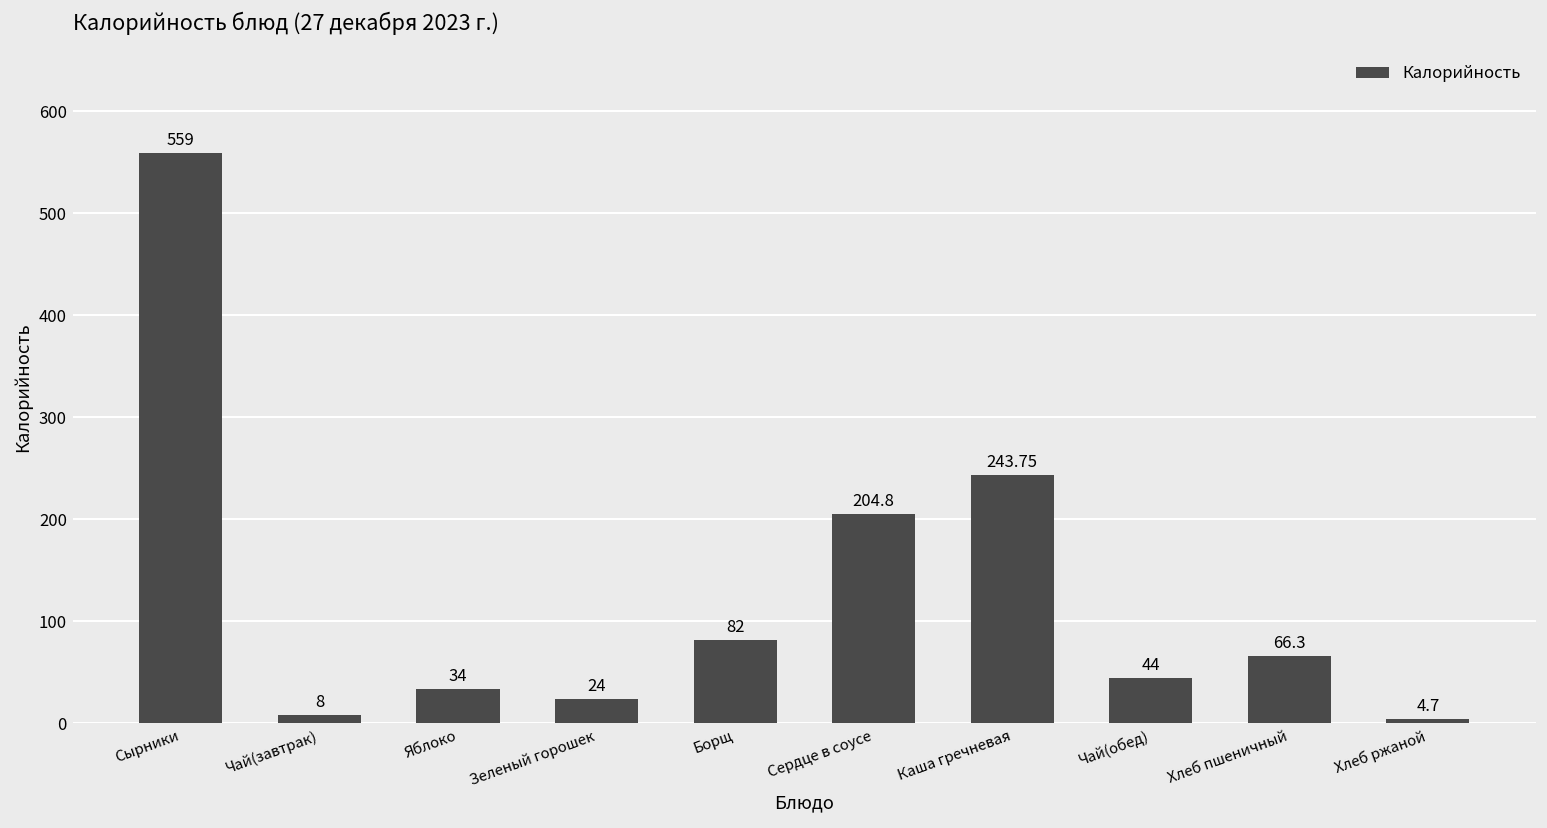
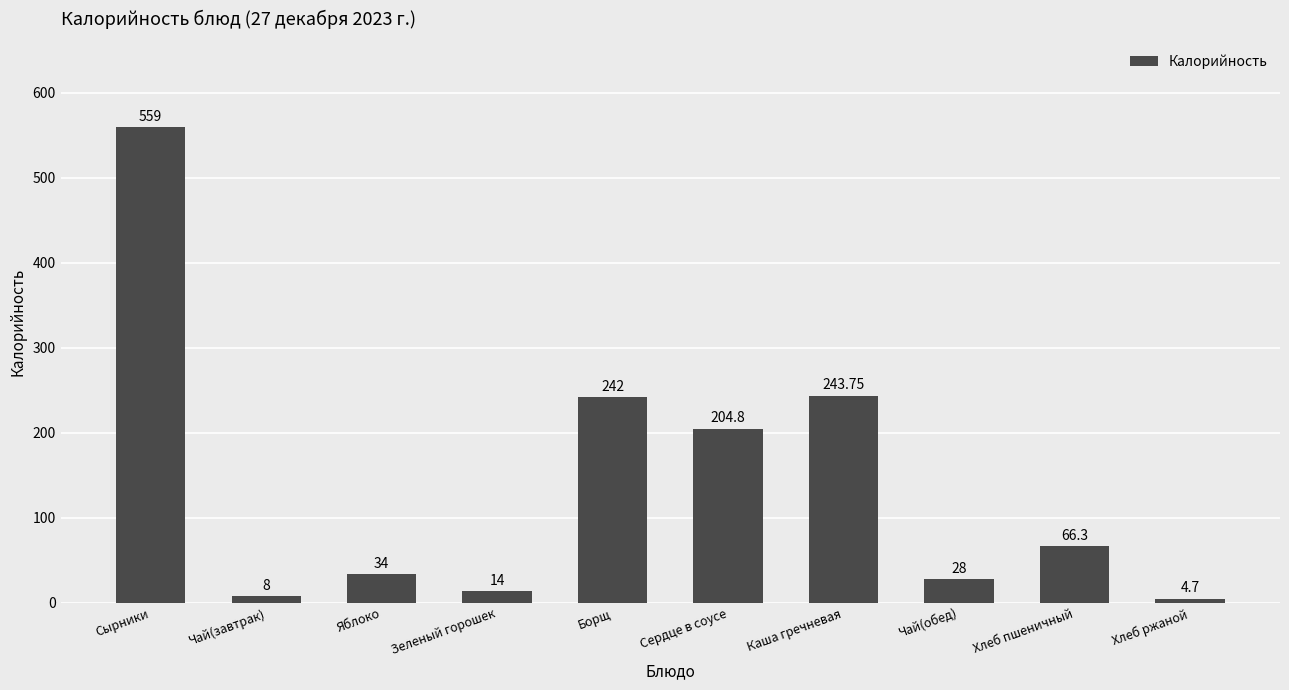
Зеленый горошек: 24 -> 14
Борщ: 82 -> 242
Чай(обед): 44 -> 28
